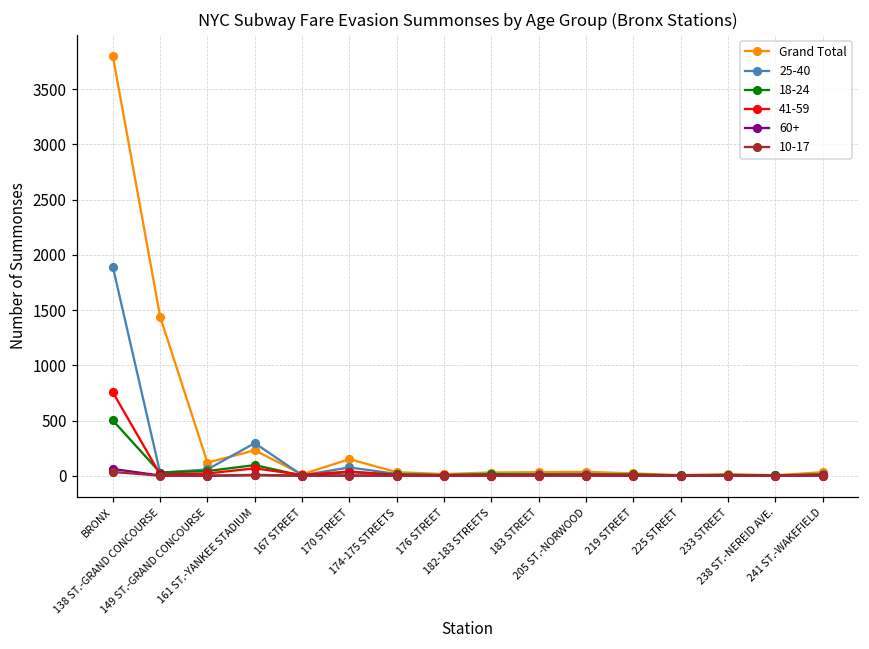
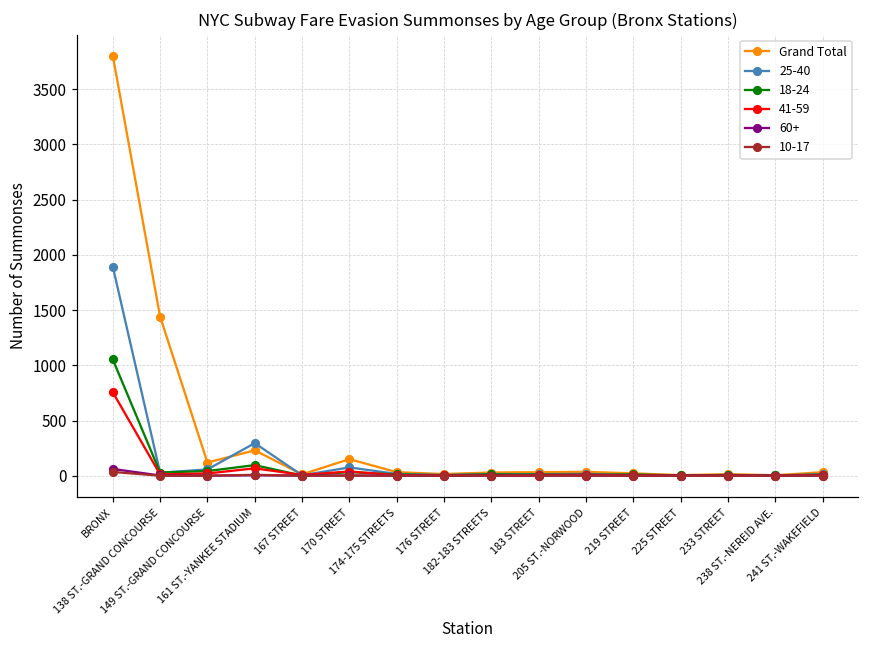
18-24, BRONX: 500 -> 1050
